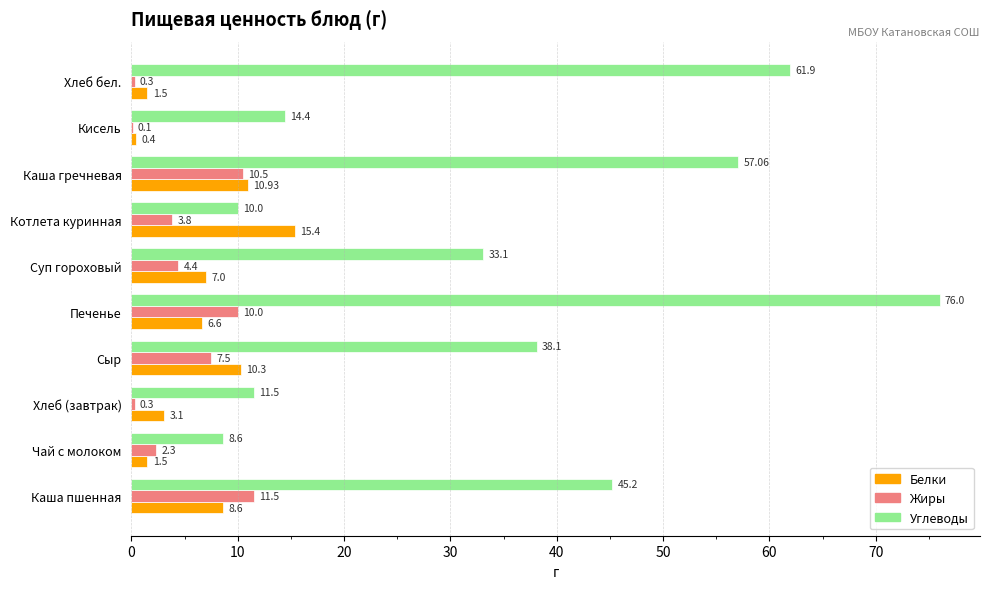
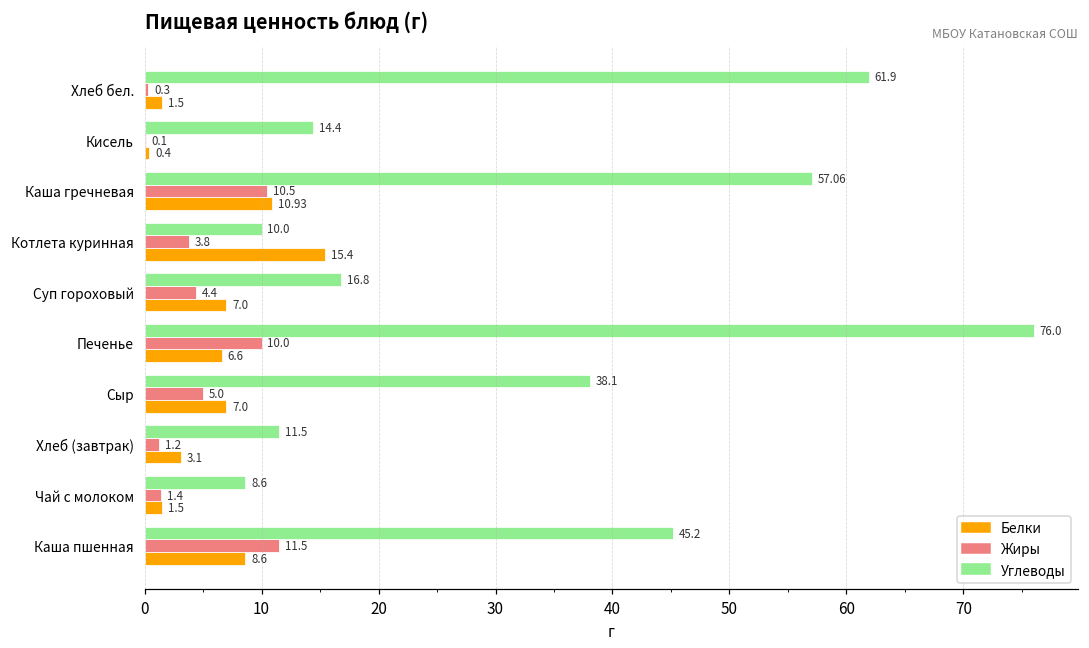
Углеводы, Суп гороховый: 33.1 -> 16.8
Жиры, Сыр: 7.5 -> 5.0
Белки, Сыр: 10.3 -> 7.0
Жиры, Хлеб (завтрак): 0.3 -> 1.2
Жиры, Чай с молоком: 2.3 -> 1.4
